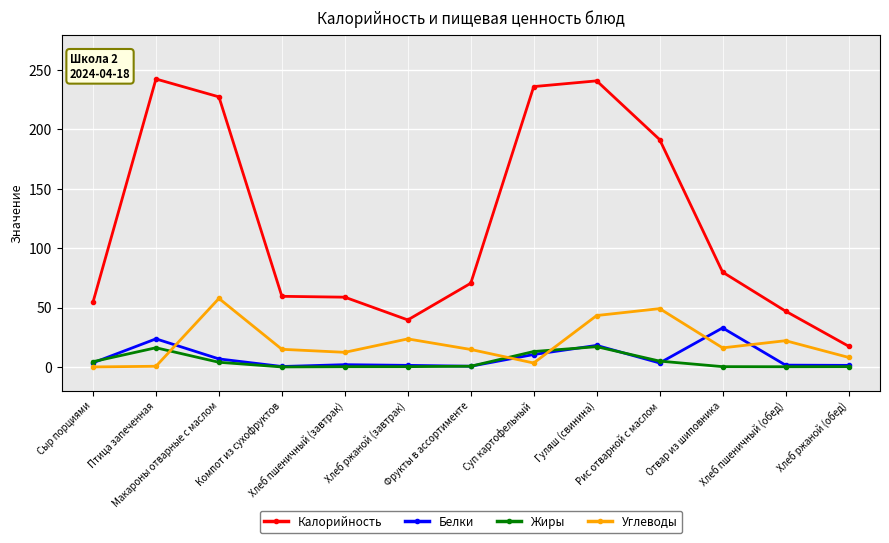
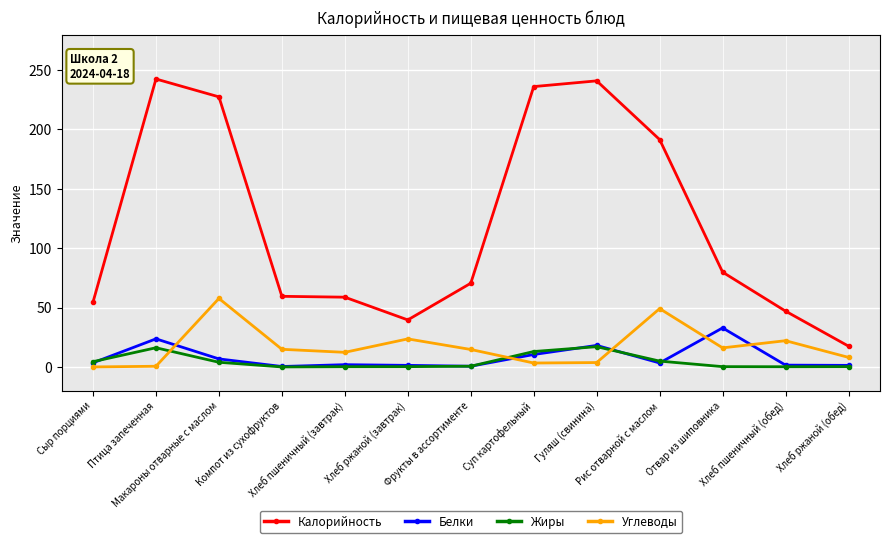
Углеводы, Гуляш (свинина): 43 -> 4
